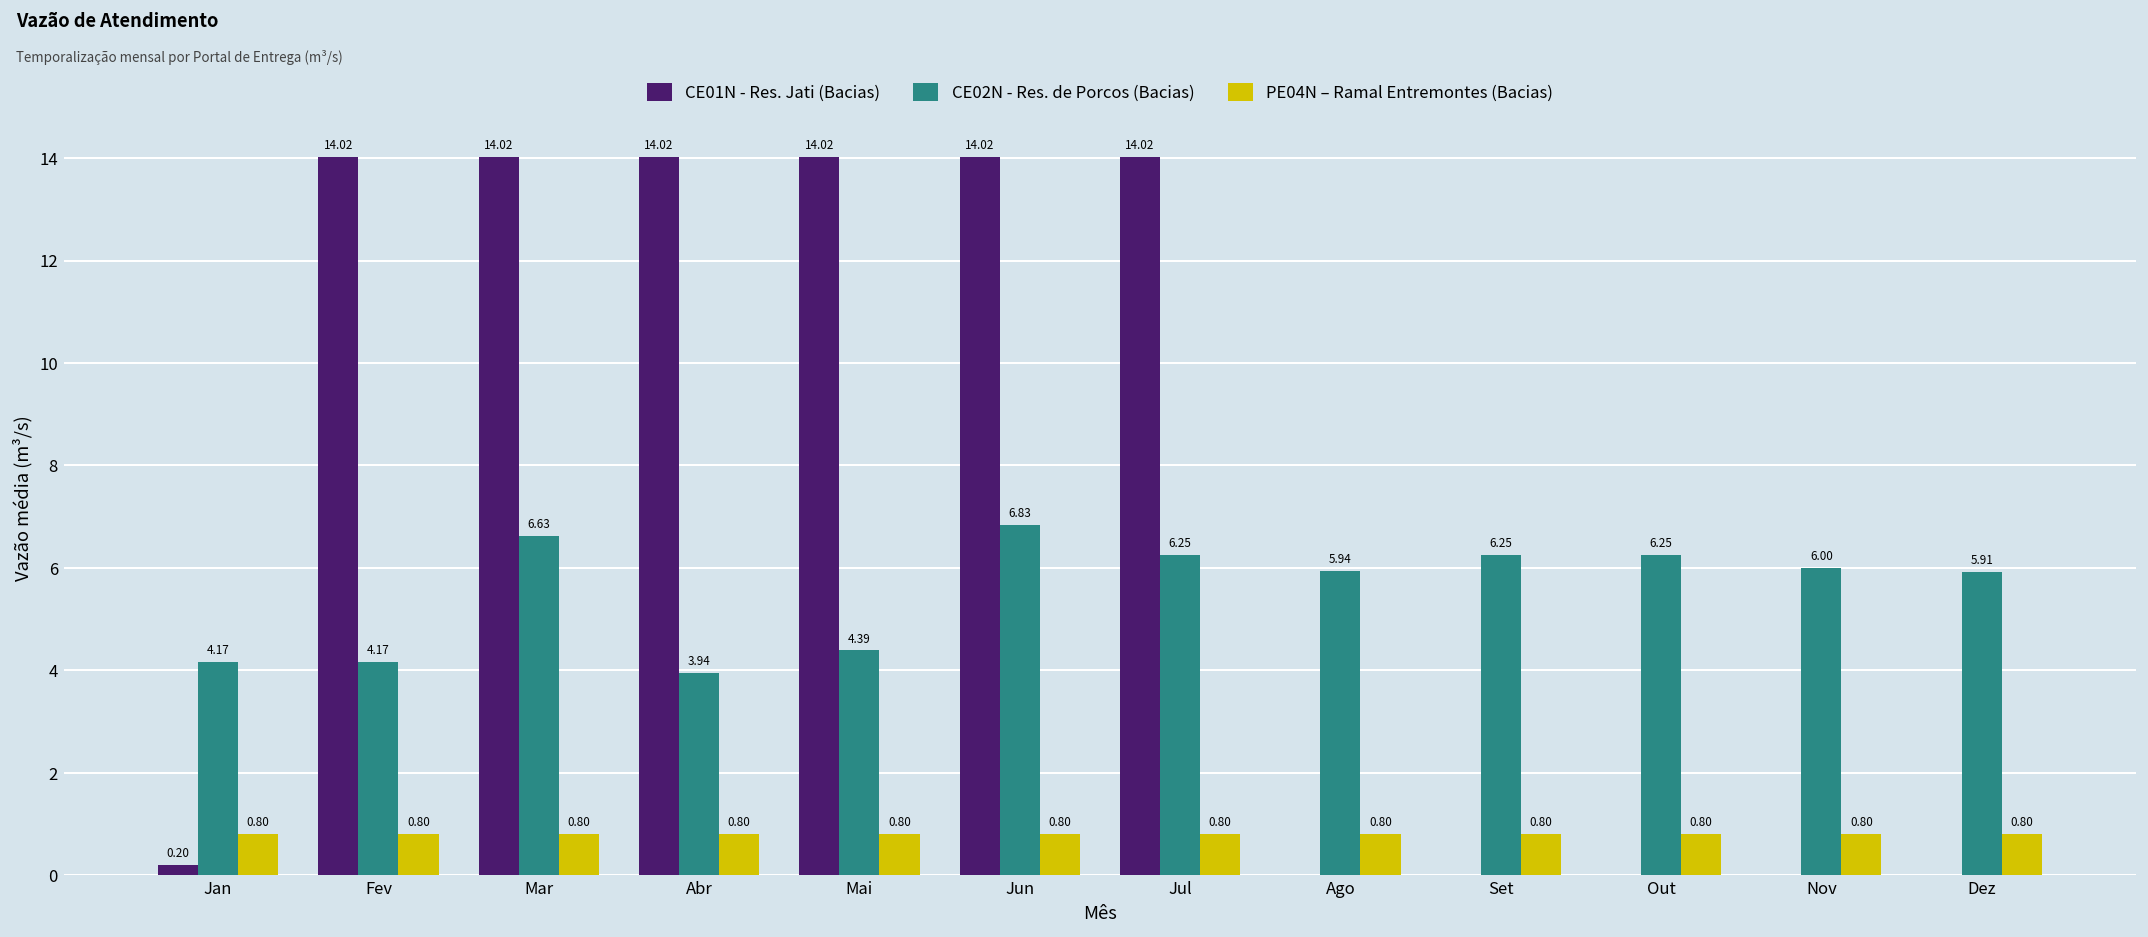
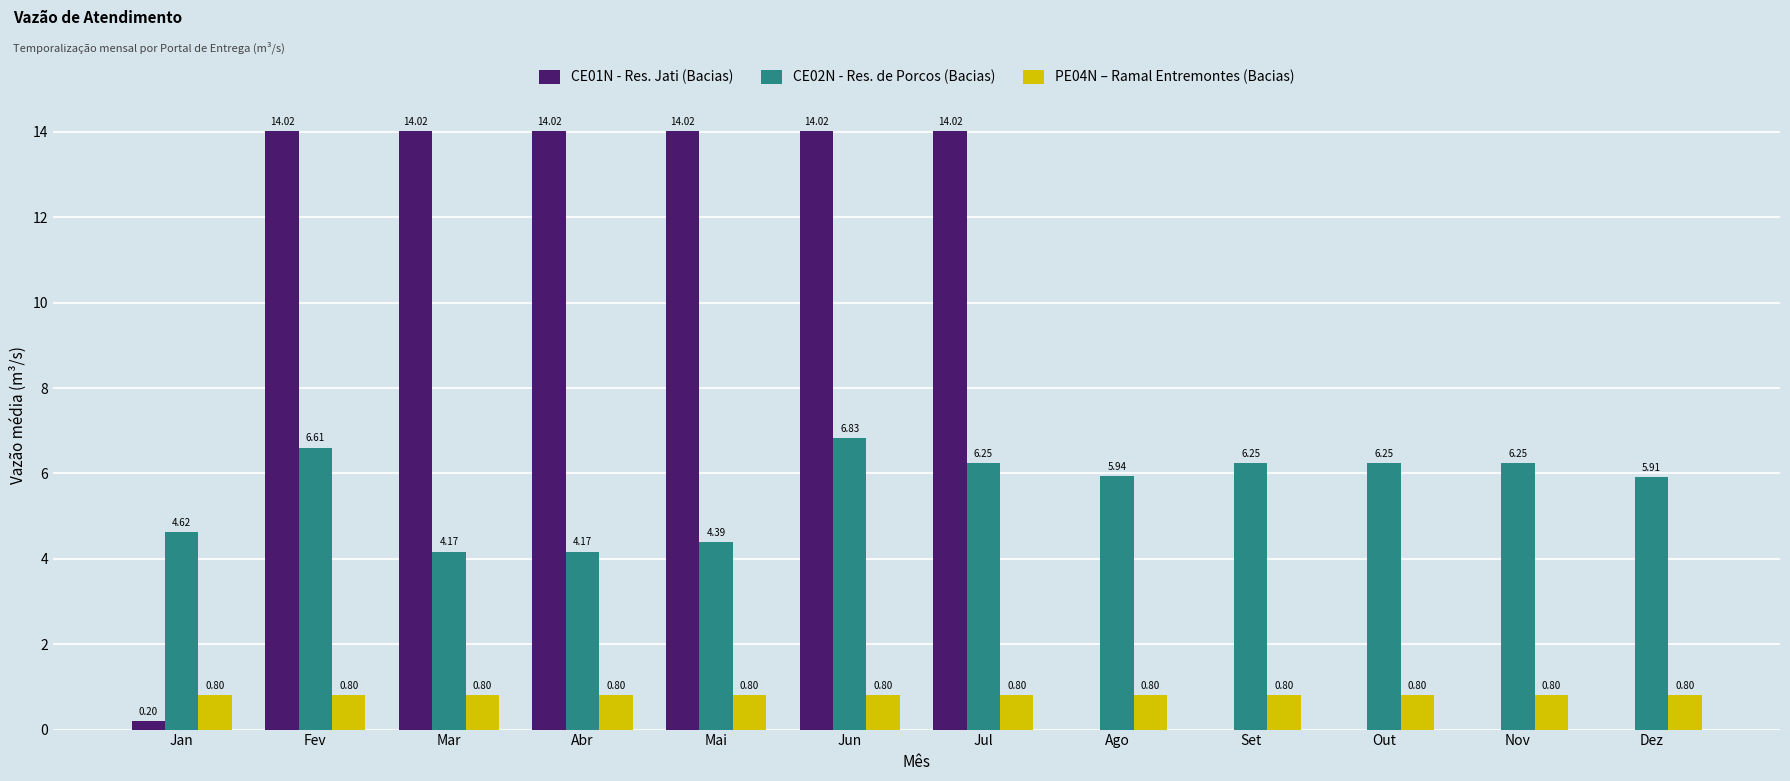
CE02N - Res. de Porcos (Bacias), Jan: 4.17 -> 4.62
CE02N - Res. de Porcos (Bacias), Fev: 4.17 -> 6.61
CE02N - Res. de Porcos (Bacias), Mar: 6.63 -> 4.17
CE02N - Res. de Porcos (Bacias), Abr: 3.94 -> 4.17
CE02N - Res. de Porcos (Bacias), Nov: 6.00 -> 6.25
